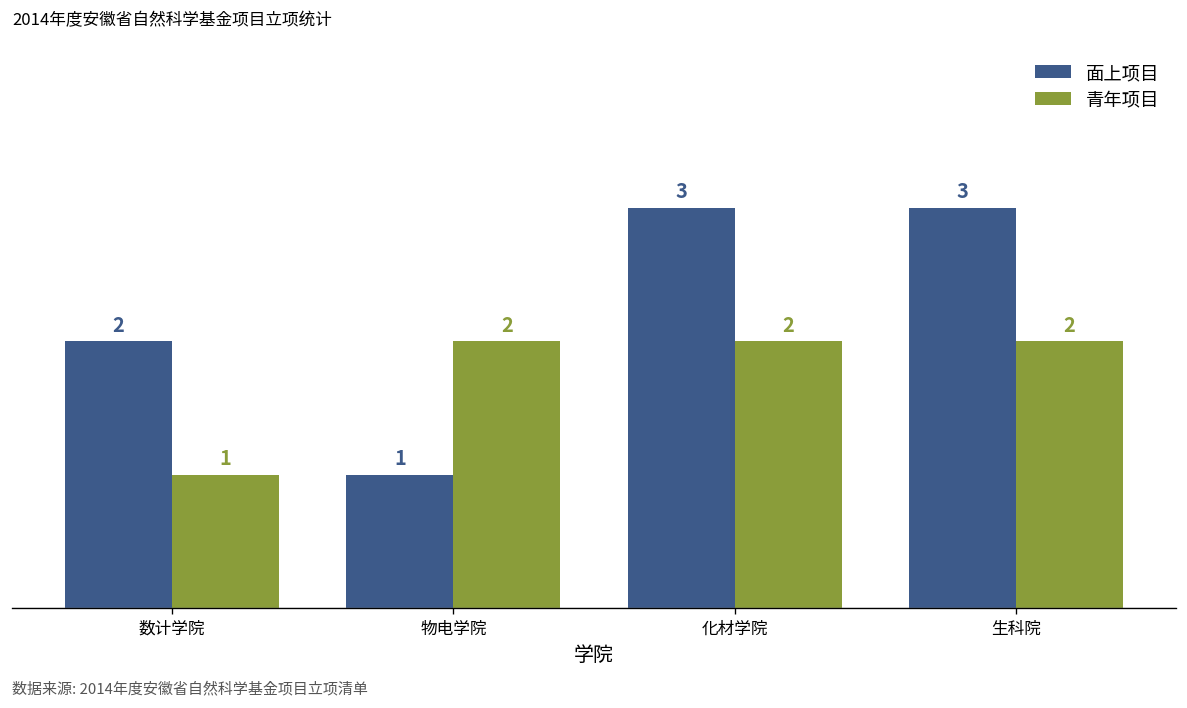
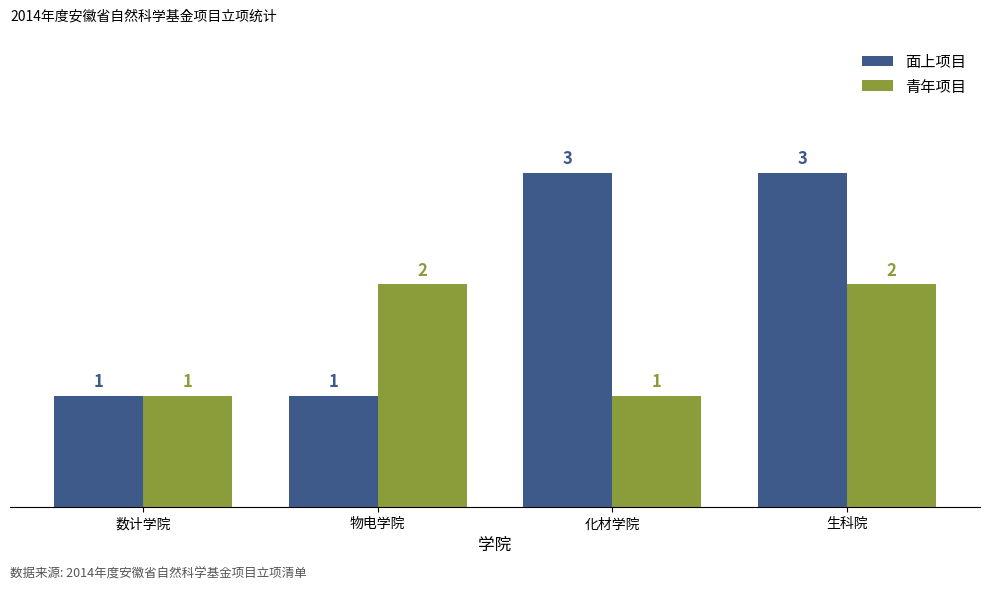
面上项目, 数计学院: 2 -> 1
青年项目, 化材学院: 2 -> 1
